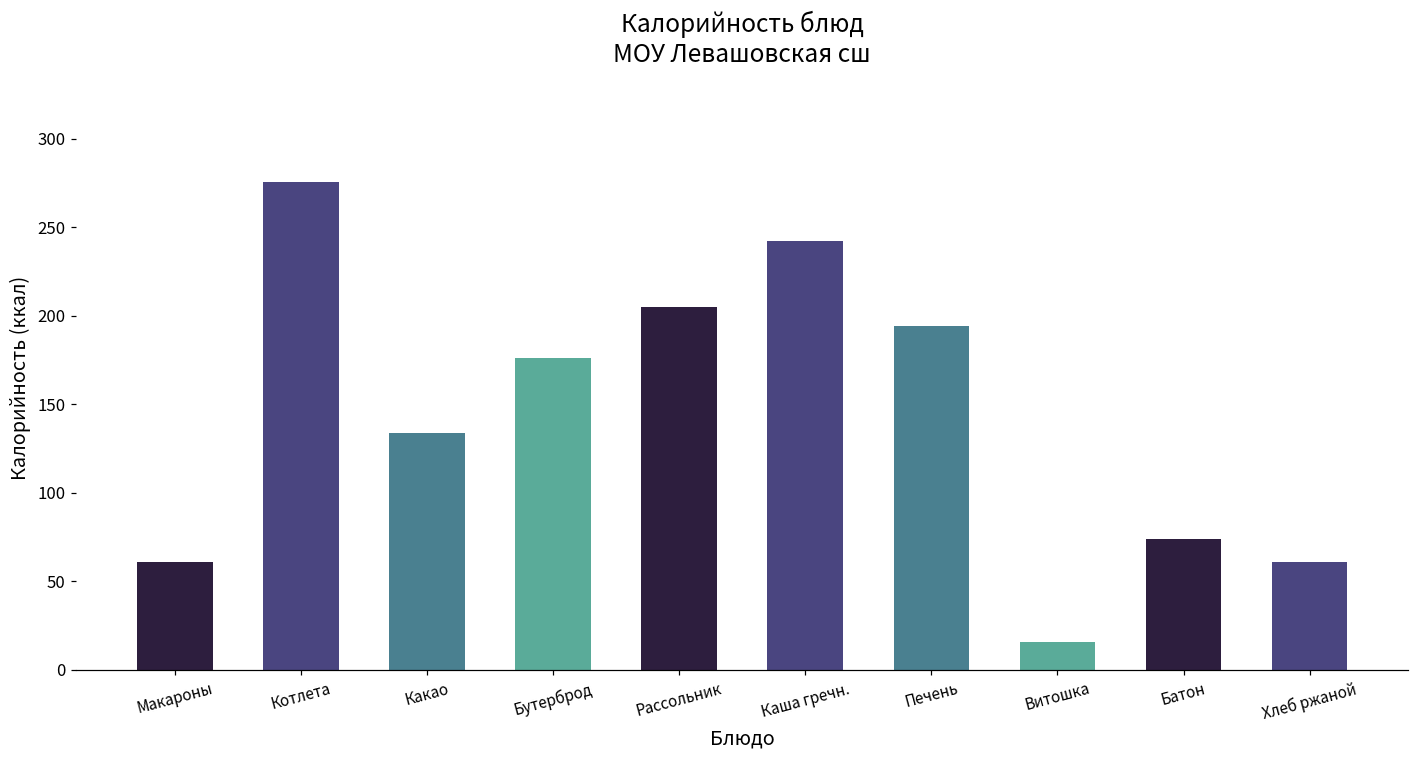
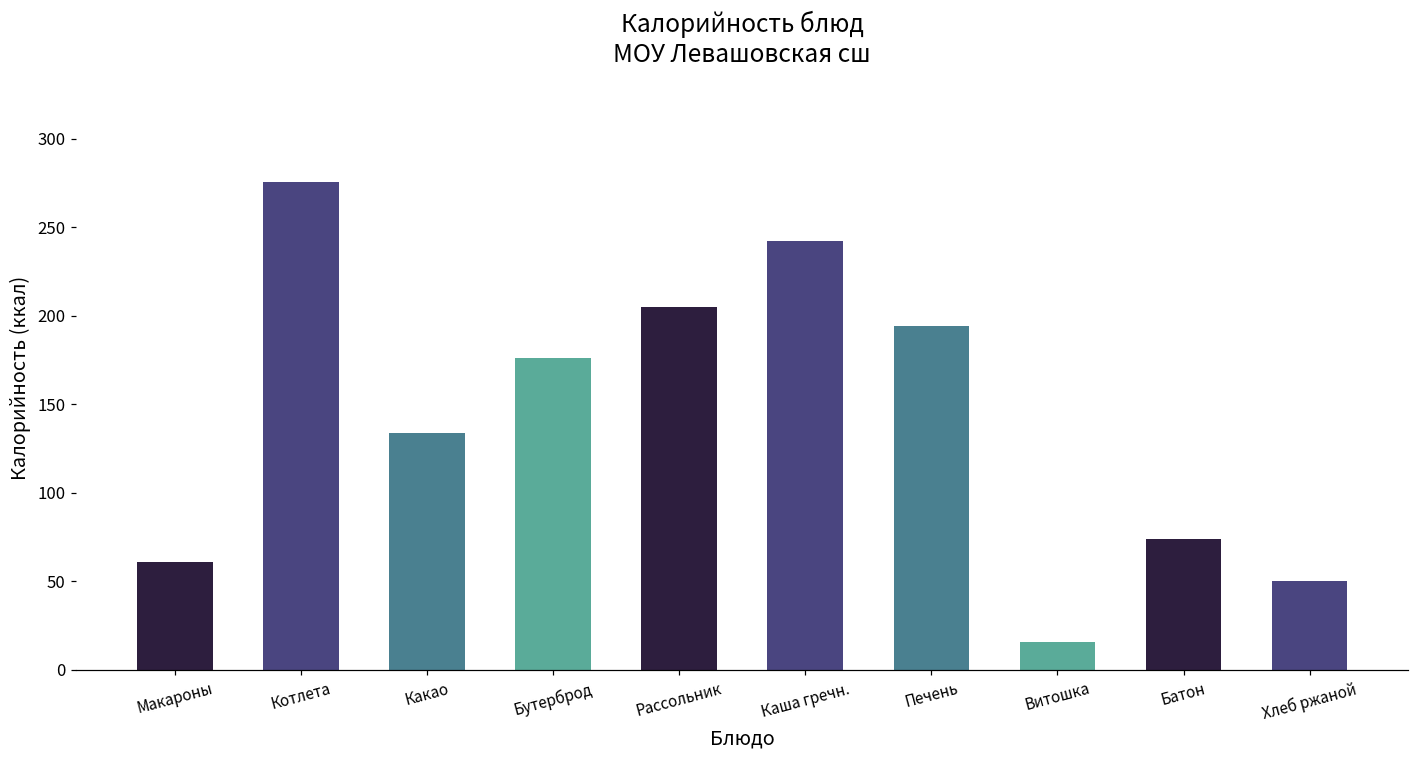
Хлеб ржаной: 61 -> 50
